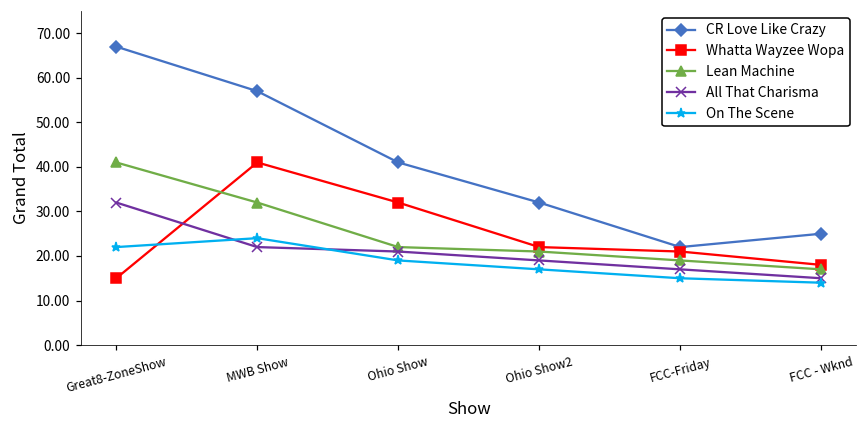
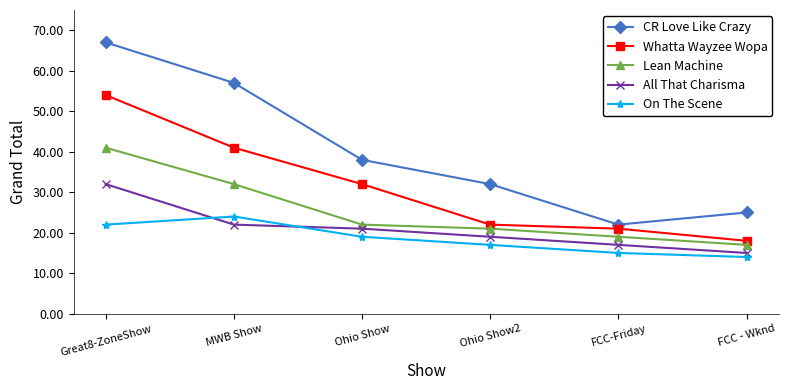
Whatta Wayzee Wopa, Great8-ZoneShow: 15 -> 54
CR Love Like Crazy, Ohio Show: 41 -> 38
